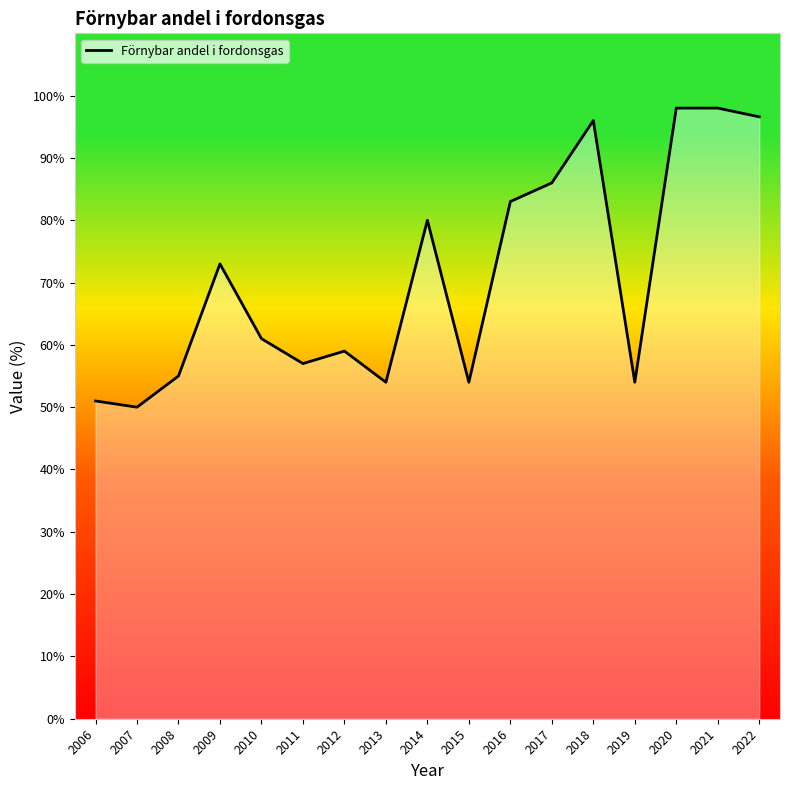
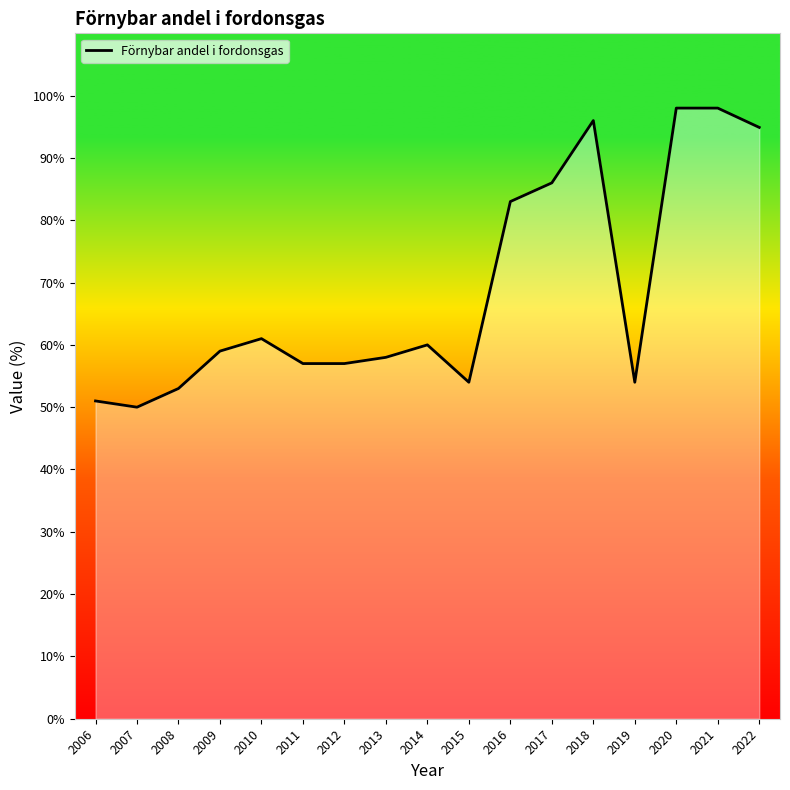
2008: 55% -> 53%
2009: 73% -> 59%
2012: 59% -> 57%
2013: 54% -> 58%
2014: 80% -> 60%
2022: 97% -> 95%
